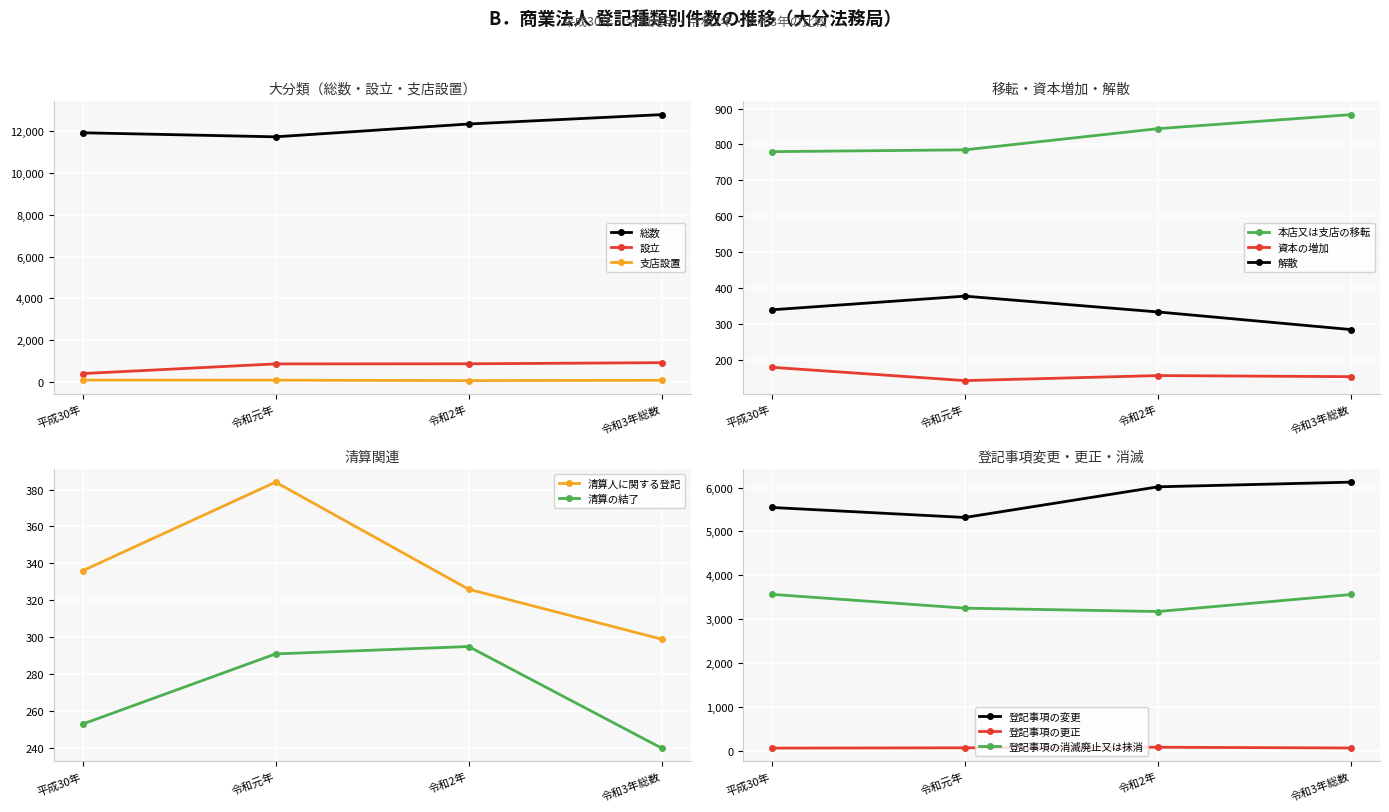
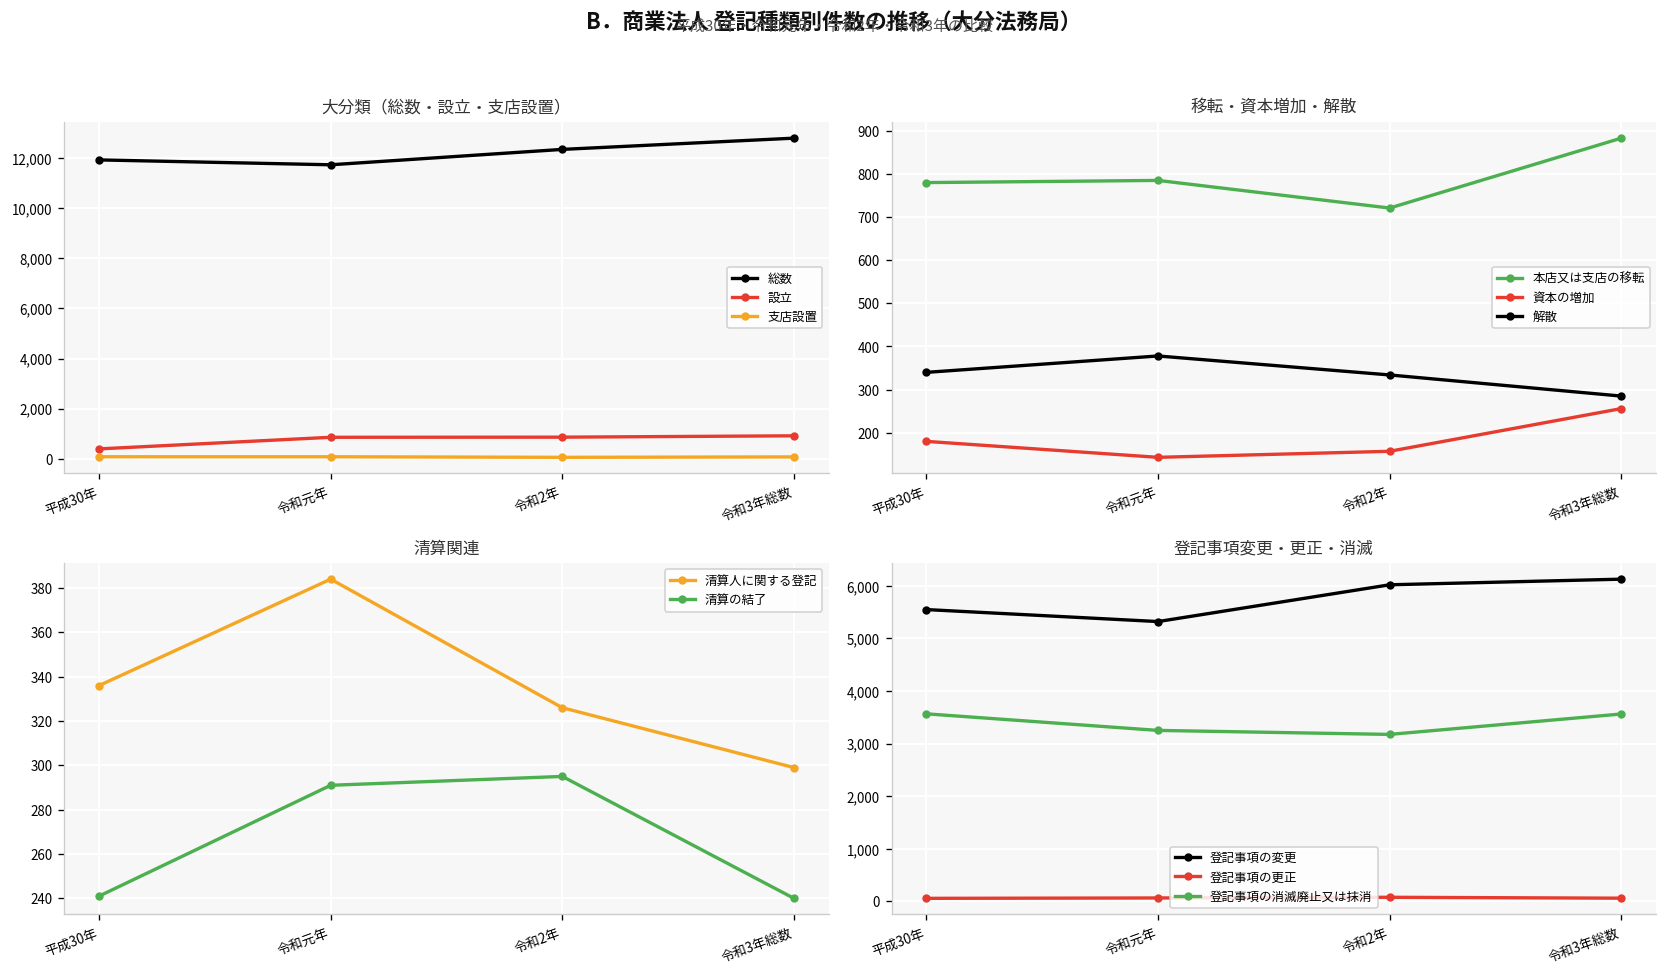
移転・資本増加・解散, 本店又は支店の移転, 令和2年: 840 -> 720
移転・資本増加・解散, 資本の増加, 令和3年総数: 150 -> 260
清算関連, 清算の結了, 平成30年: 253 -> 241
